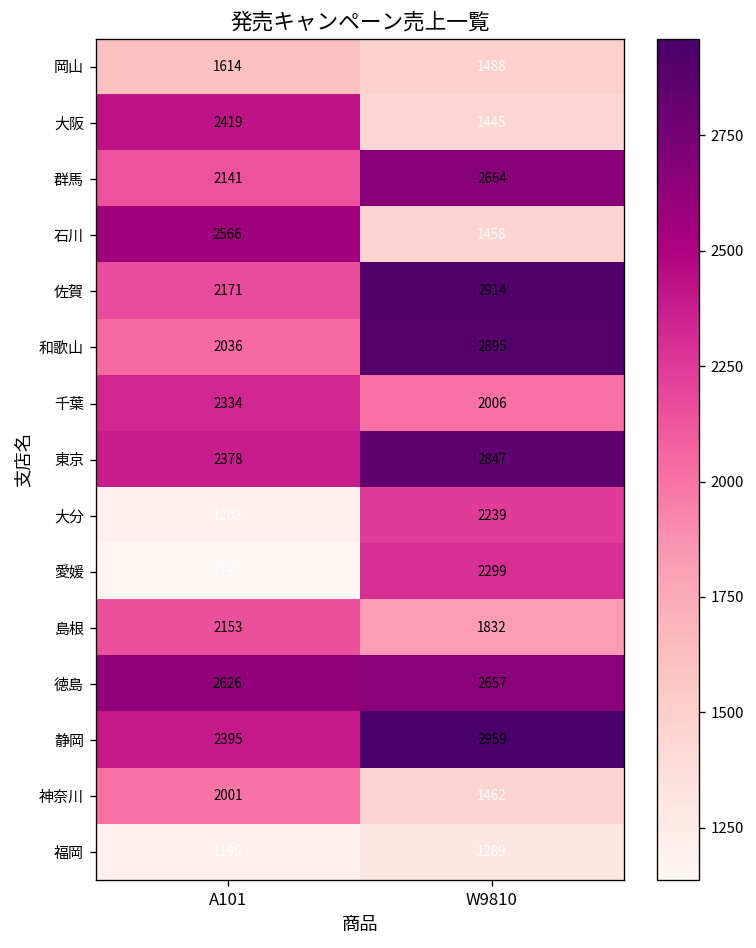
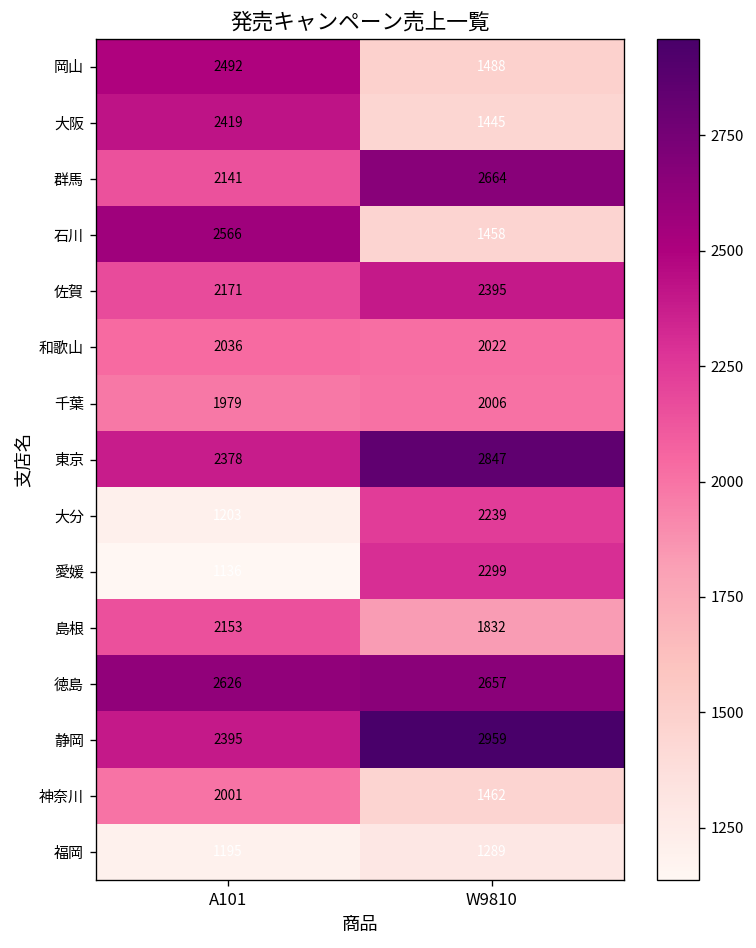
岡山, A101: 1614 -> 2492
佐賀, W9810: 2914 -> 2395
和歌山, W9810: 2895 -> 2022
千葉, A101: 2334 -> 1979
